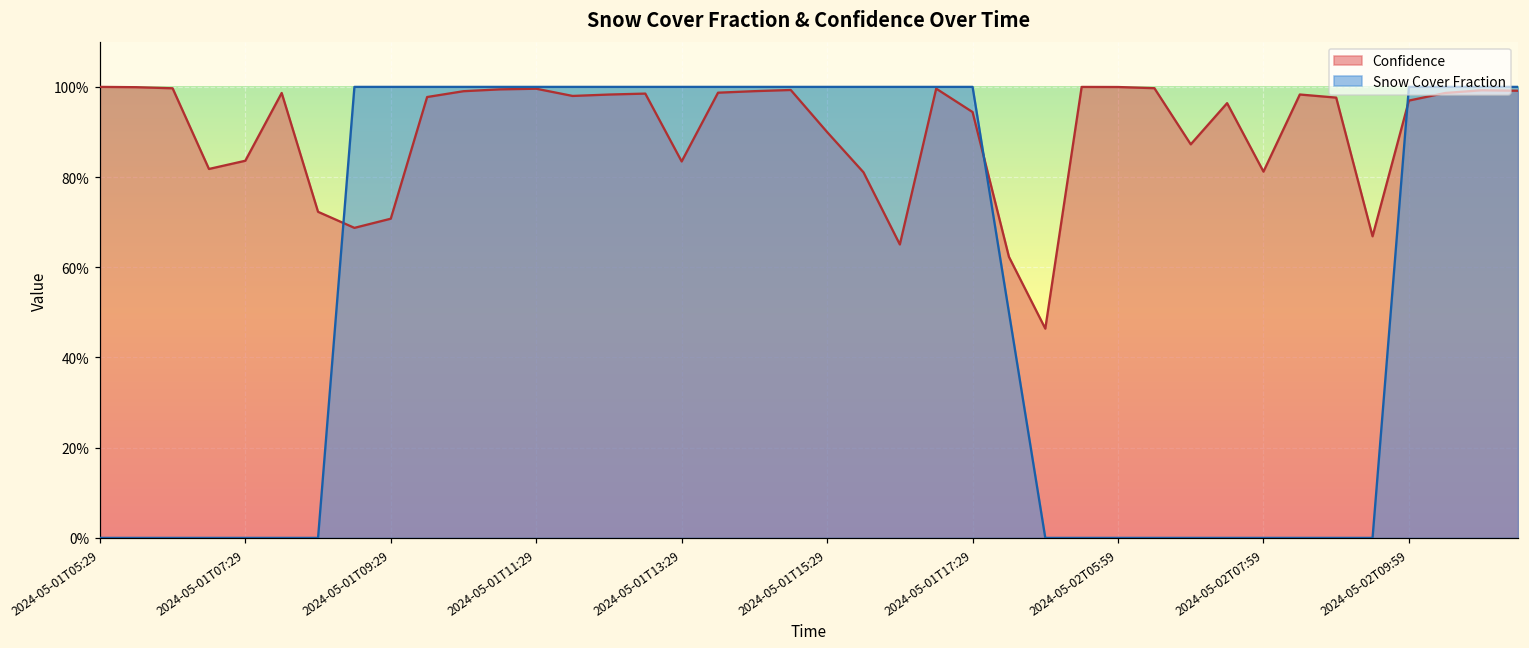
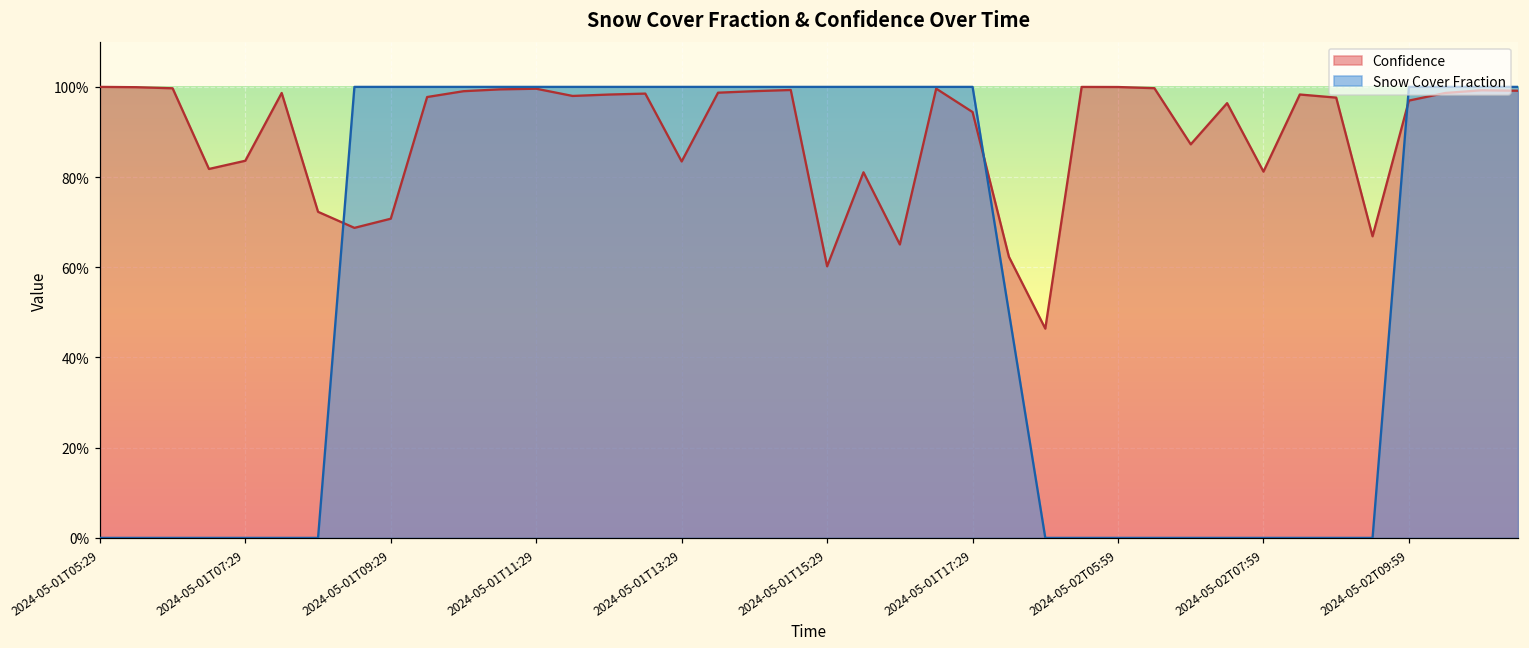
Confidence, 2024-05-01T15:29: 90% -> 60%
